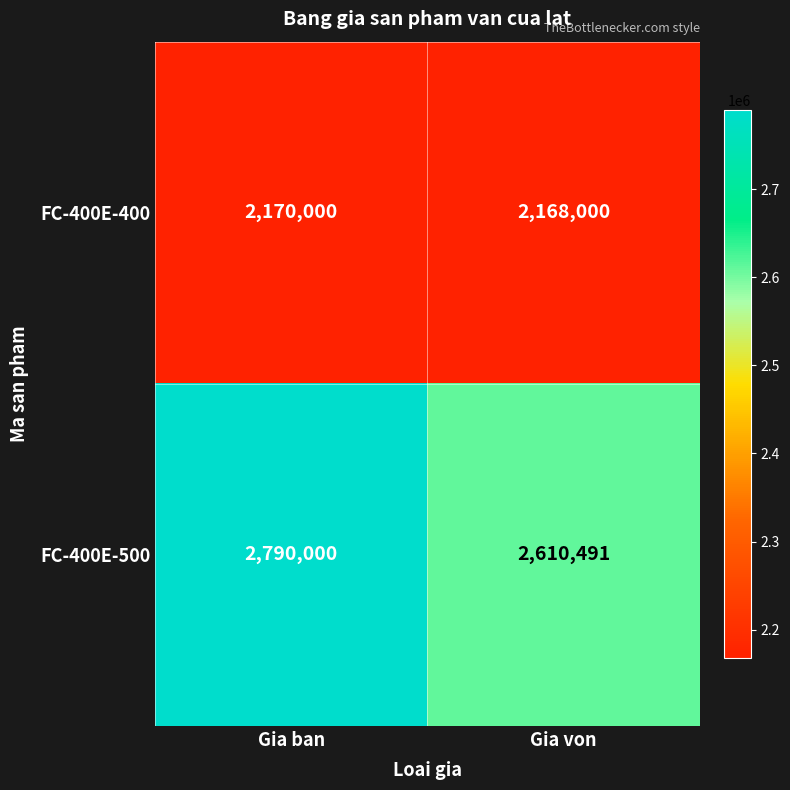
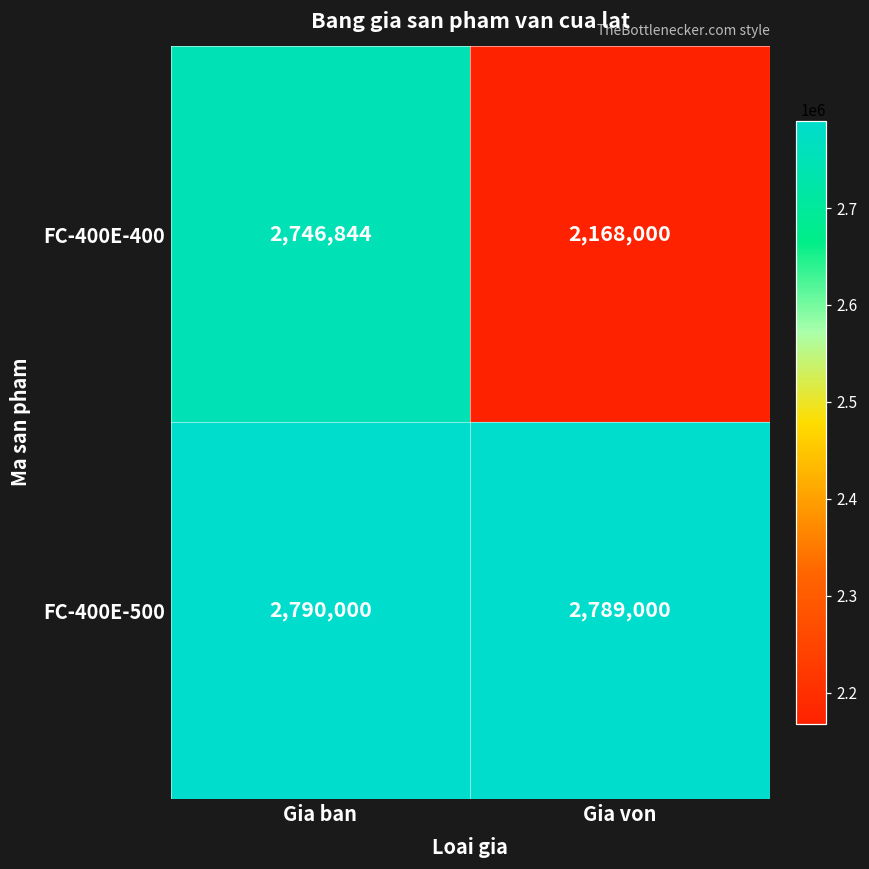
FC-400E-400, Gia ban: 2,170,000 -> 2,746,844
FC-400E-500, Gia von: 2,610,491 -> 2,789,000
